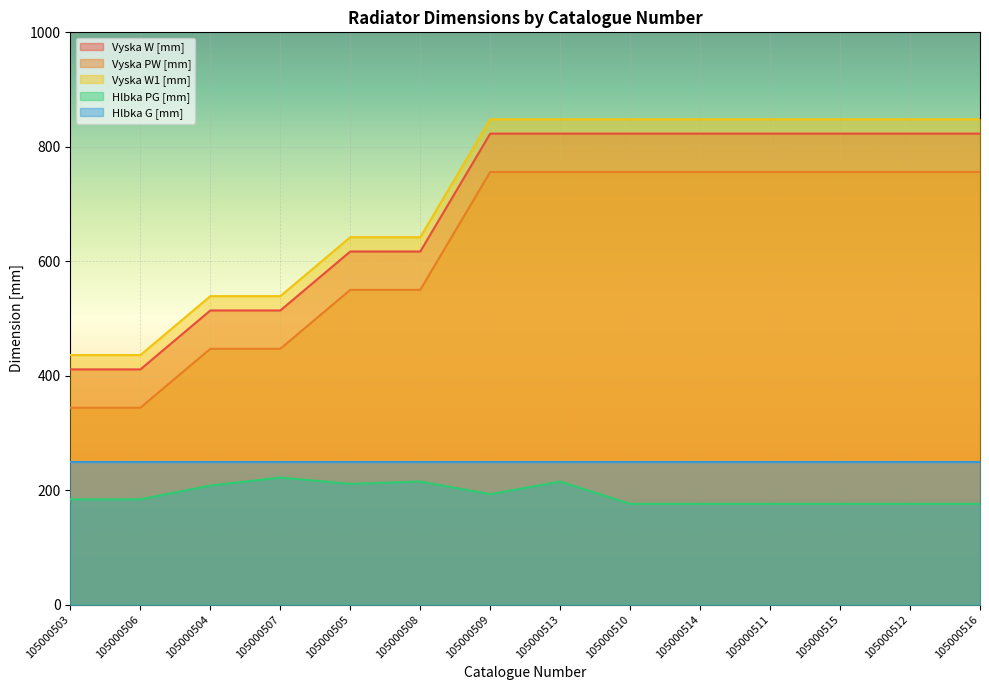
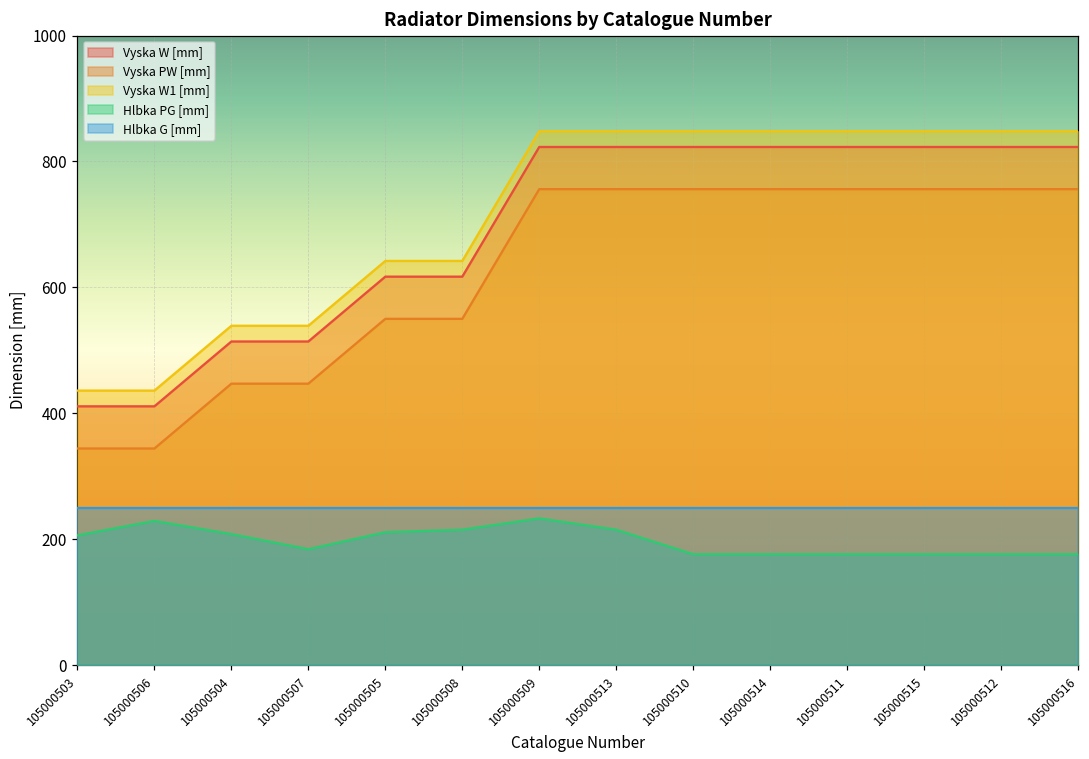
Hlbka PG [mm], 105000503: 180 -> 210
Hlbka PG [mm], 105000506: 180 -> 230
Hlbka PG [mm], 105000507: 220 -> 180
Hlbka PG [mm], 105000509: 190 -> 230
